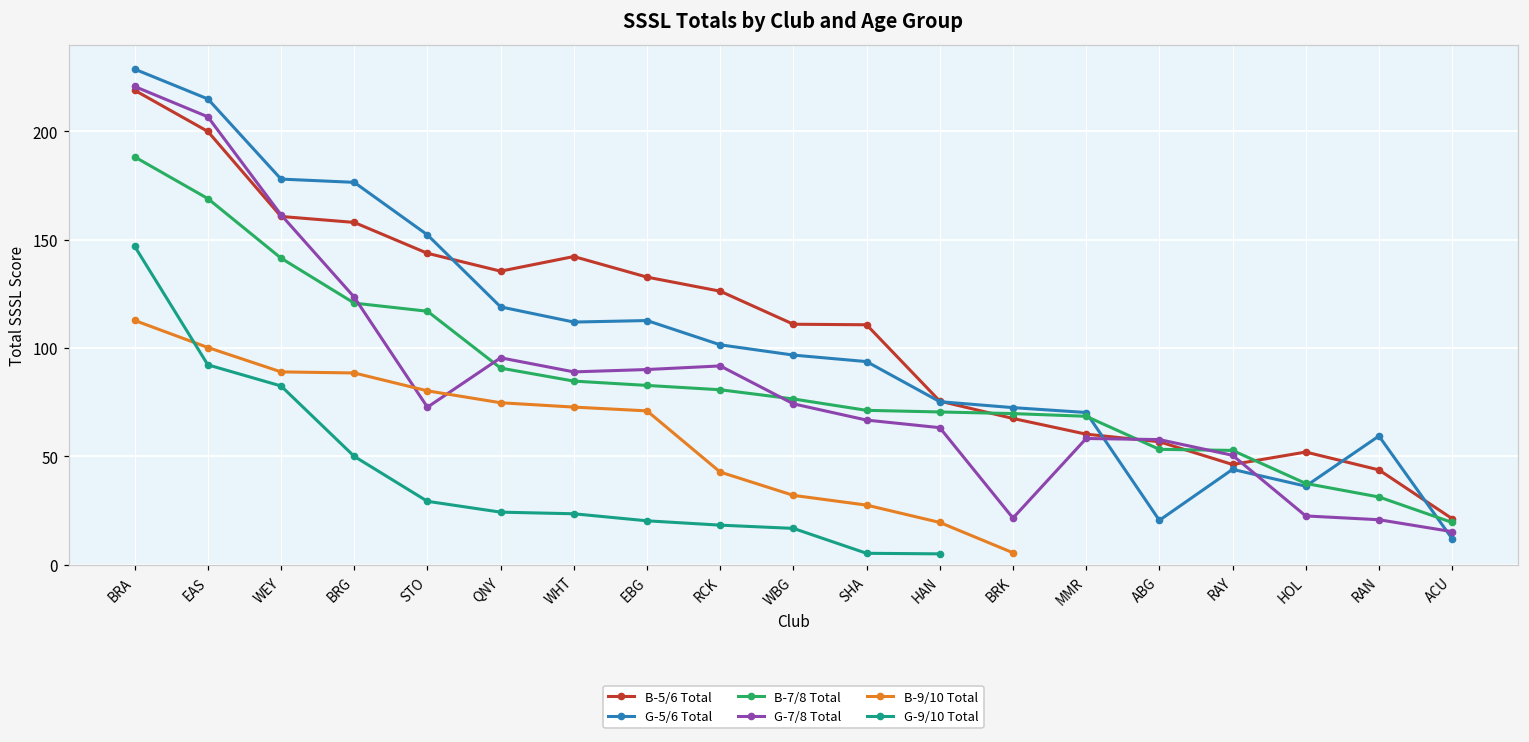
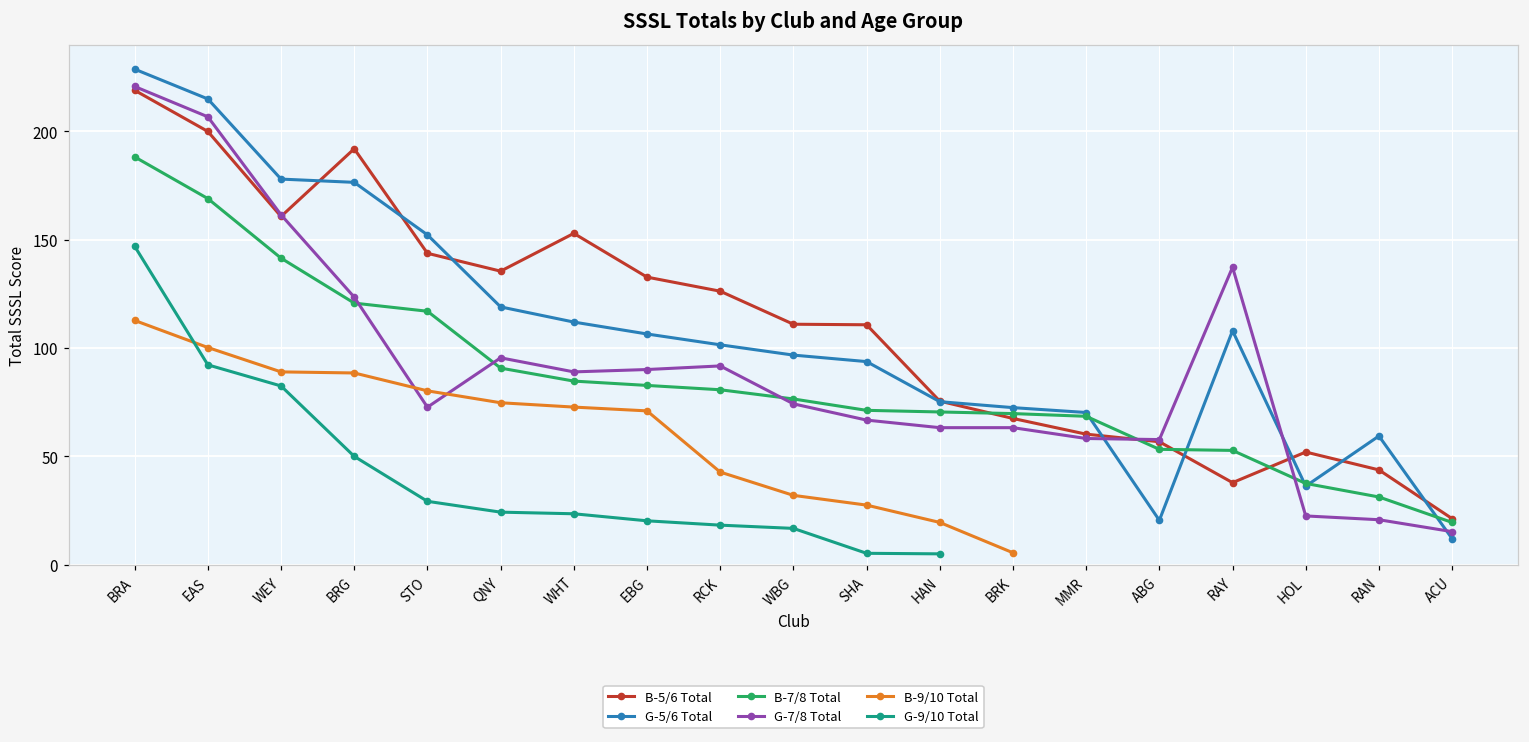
B-5/6 Total, BRG: 158 -> 192
B-5/6 Total, WHT: 142 -> 153
G-5/6 Total, EBG: 113 -> 107
G-7/8 Total, BRK: 22 -> 63
B-5/6 Total, RAY: 46 -> 38
G-5/6 Total, RAY: 44 -> 108
G-7/8 Total, RAY: 51 -> 137
